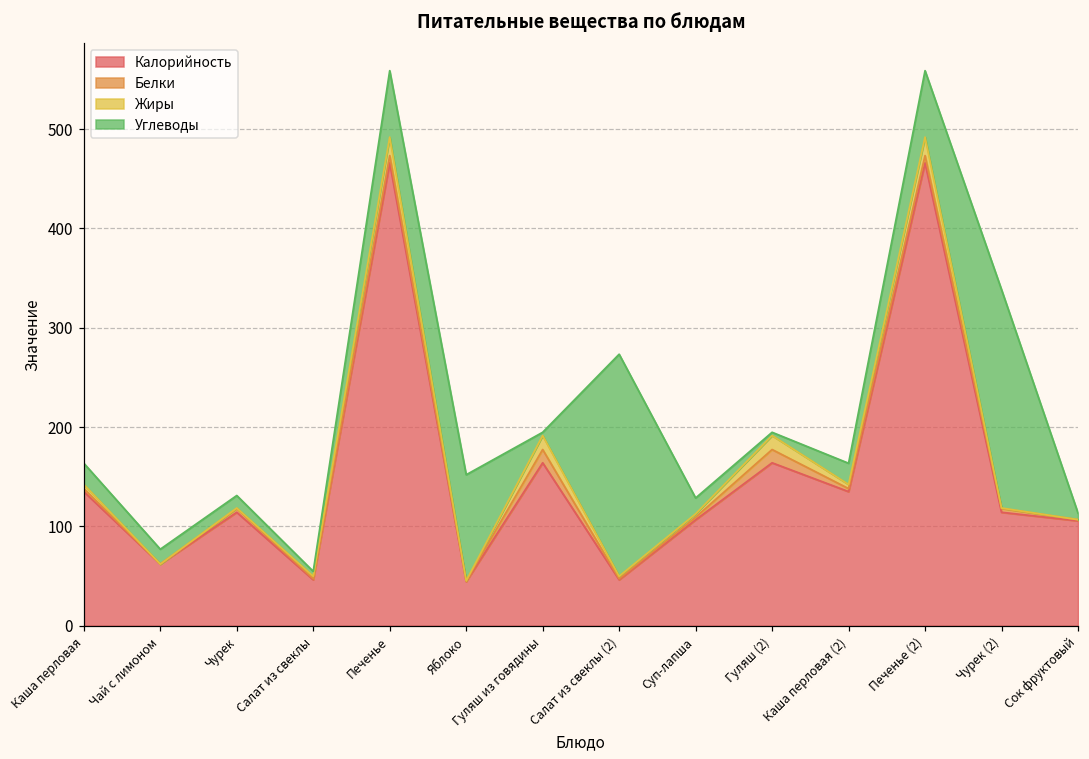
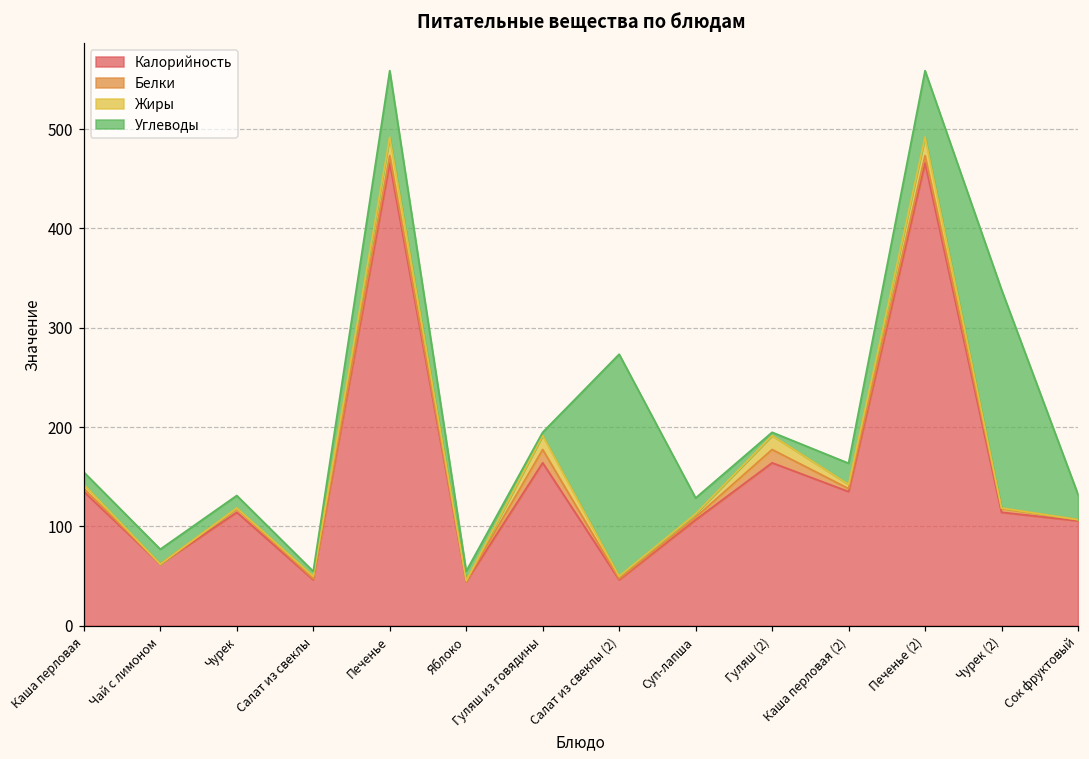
Углеводы, Каша перловая: 20 -> 10
Углеводы, Яблоко: 110 -> 10
Углеводы, Сок фруктовый: 10 -> 30
